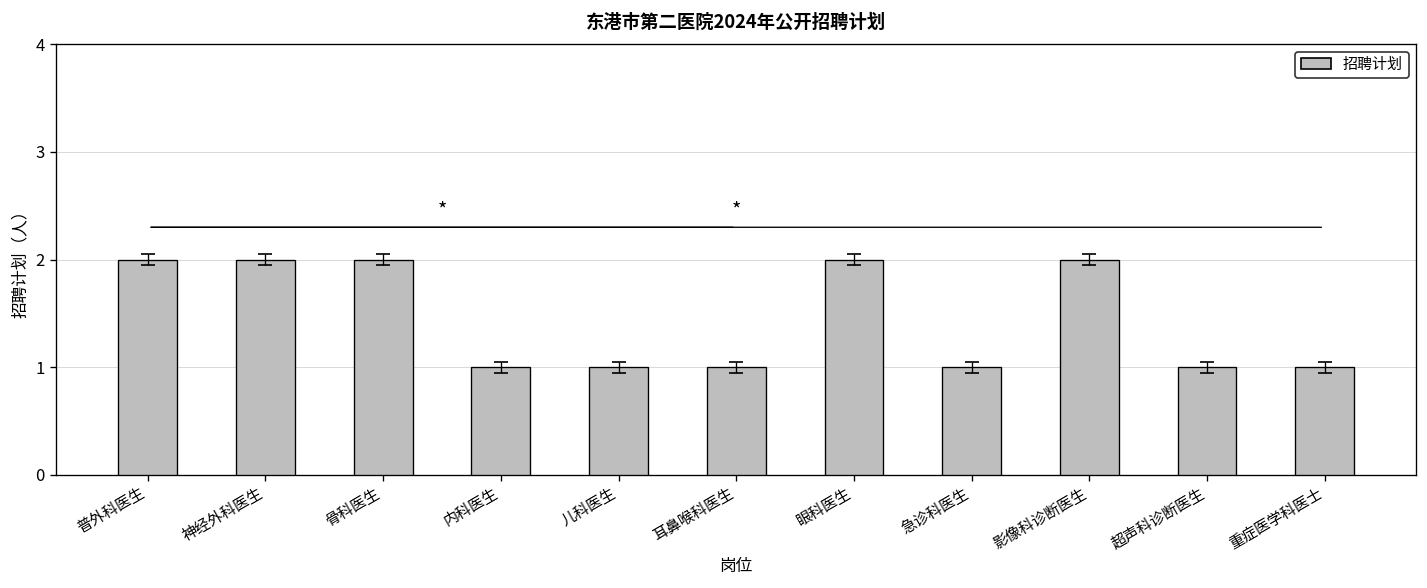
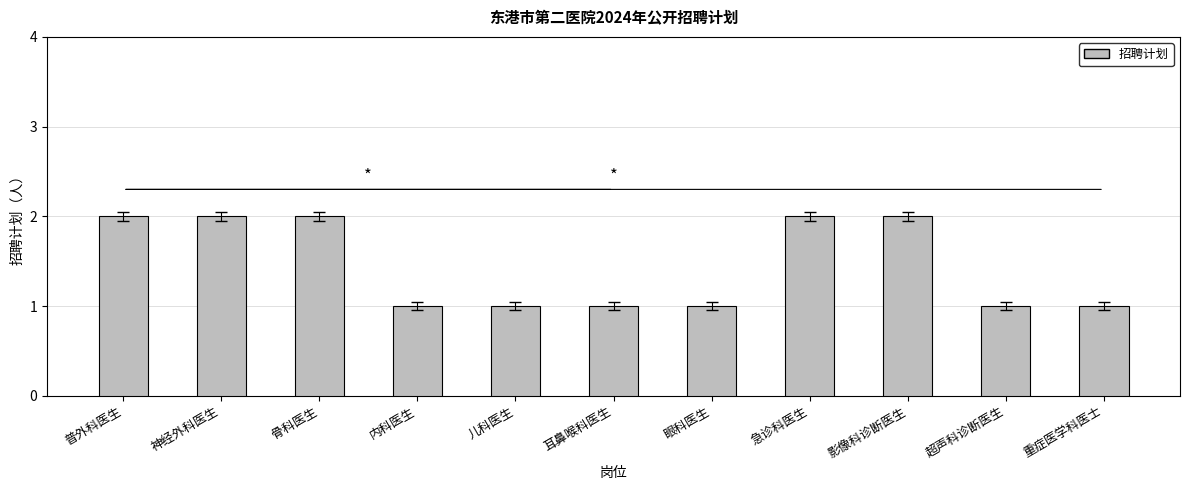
招聘计划, 眼科医生: 2 -> 1
招聘计划, 急诊科医生: 1 -> 2
